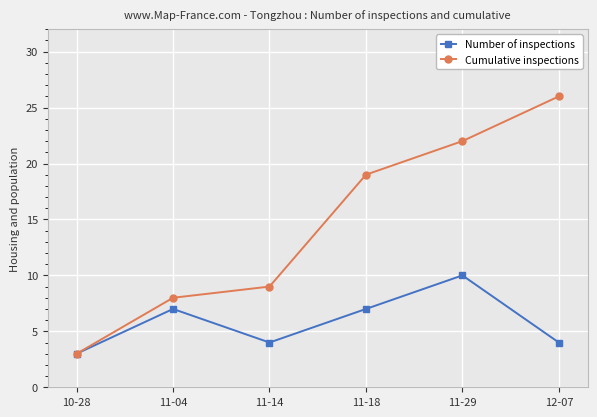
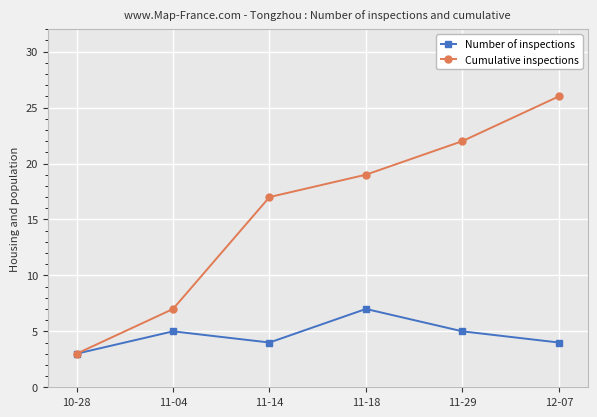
Number of inspections, 11-04: 7 -> 5
Cumulative inspections, 11-04: 8 -> 7
Cumulative inspections, 11-14: 9 -> 17
Number of inspections, 11-29: 10 -> 5
